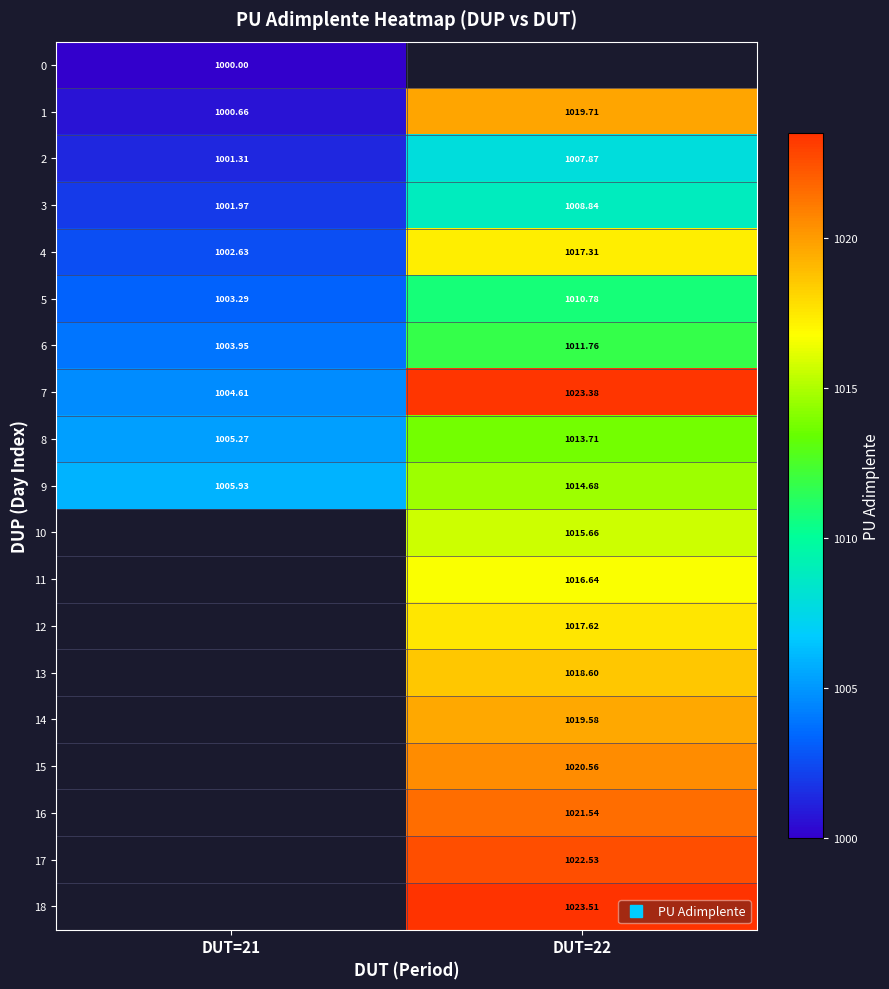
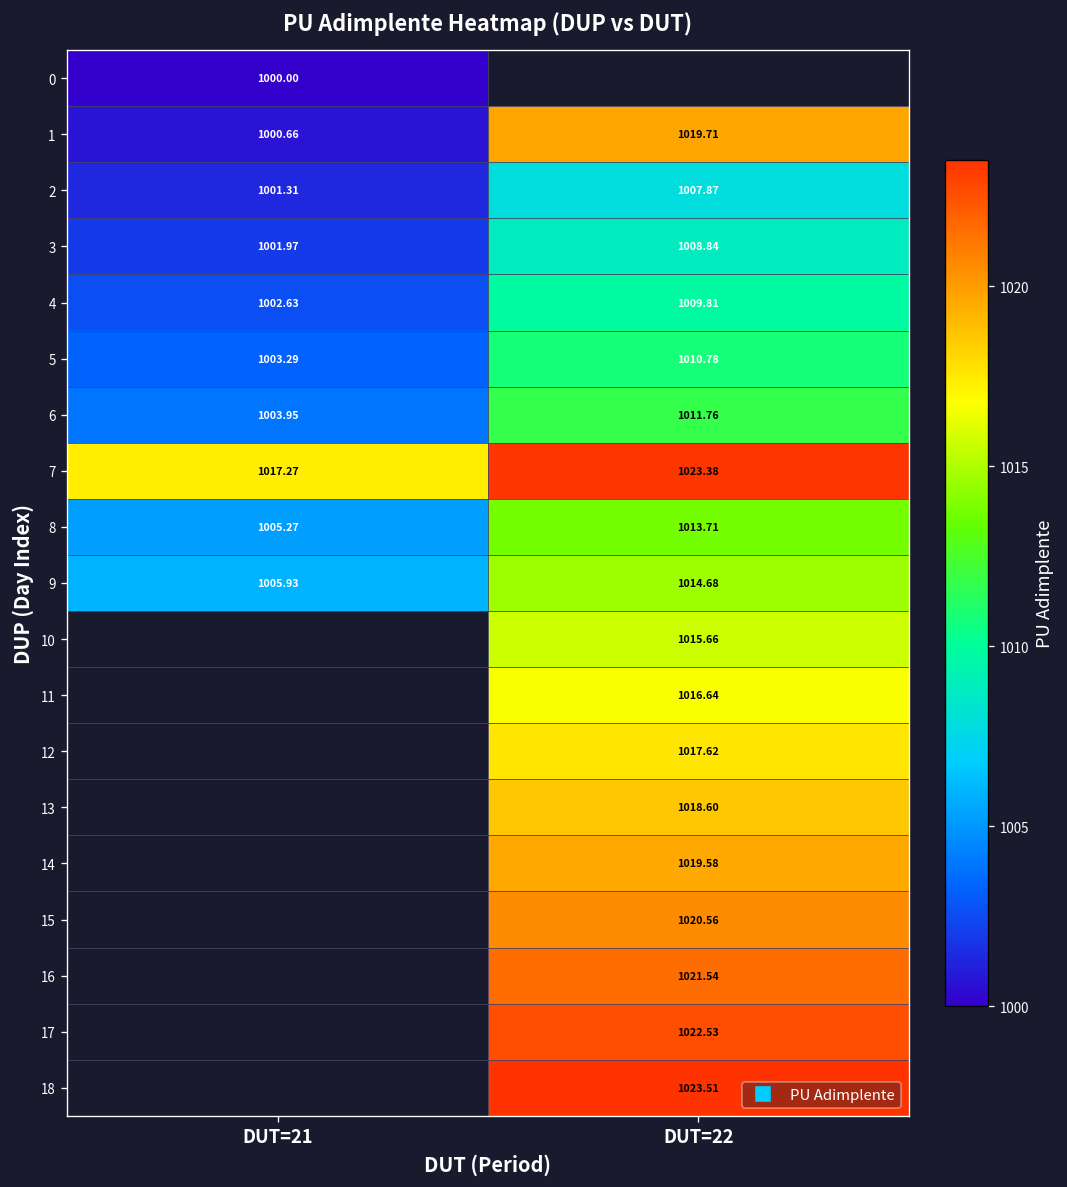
4, DUT=22: 1017.31 -> 1009.81
7, DUT=21: 1004.61 -> 1017.27
